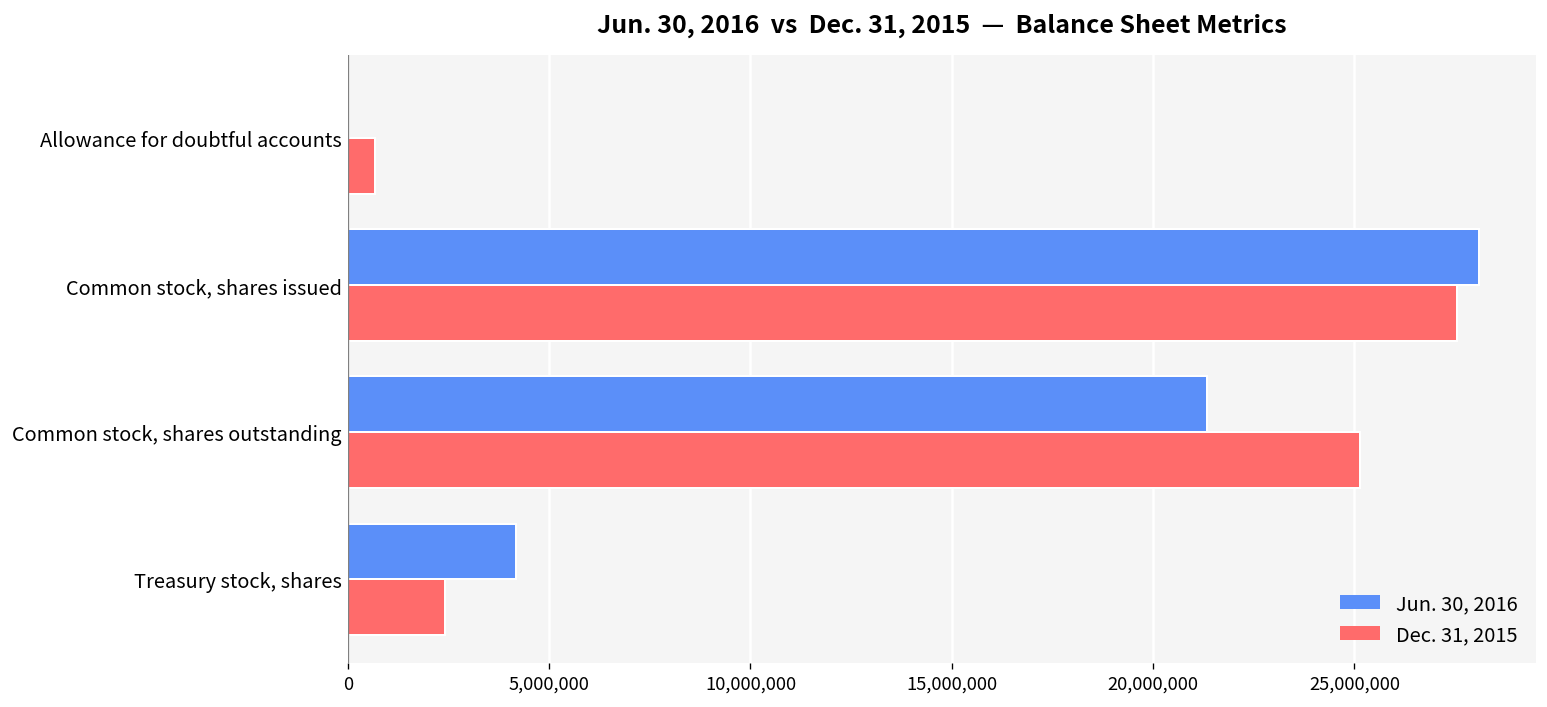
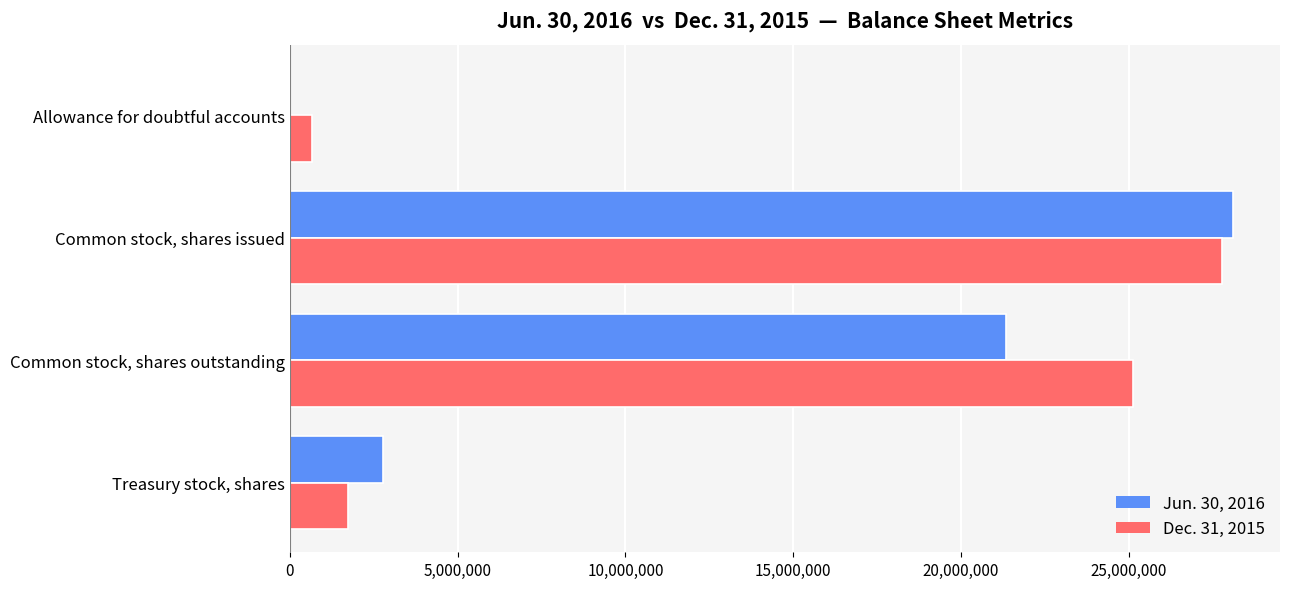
Dec. 31, 2015, Common stock, shares issued: 27,500,000 -> 27,800,000
Jun. 30, 2016, Treasury stock, shares: 4,200,000 -> 2,800,000
Dec. 31, 2015, Treasury stock, shares: 2,400,000 -> 1,700,000
